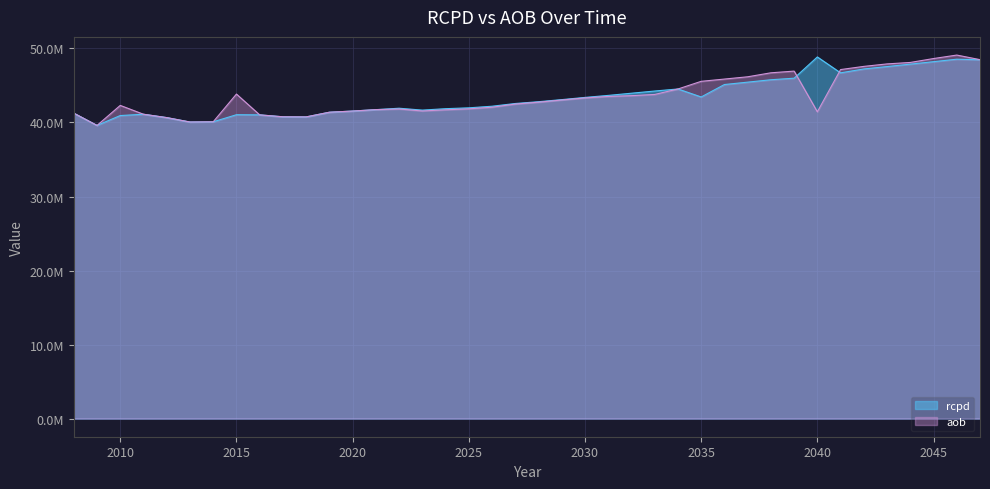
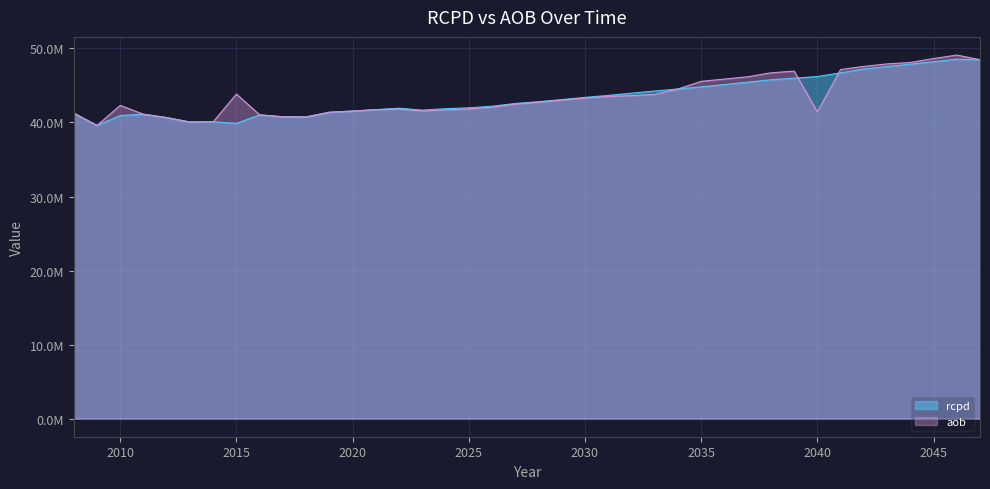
rcpd, 2015: 41000000 -> 40000000
rcpd, 2035: 43000000 -> 45000000
rcpd, 2040: 49000000 -> 46000000
